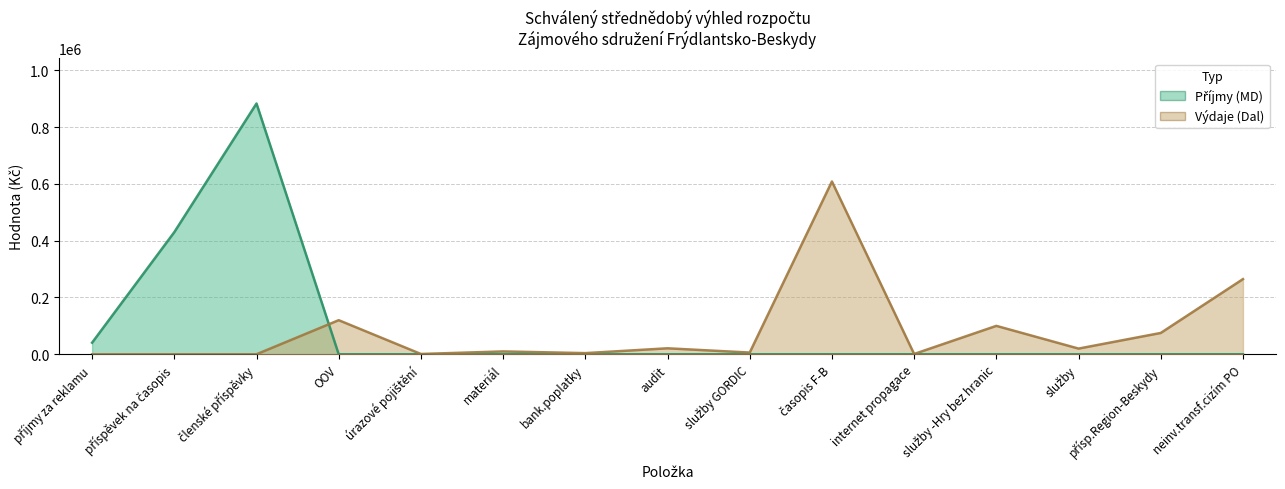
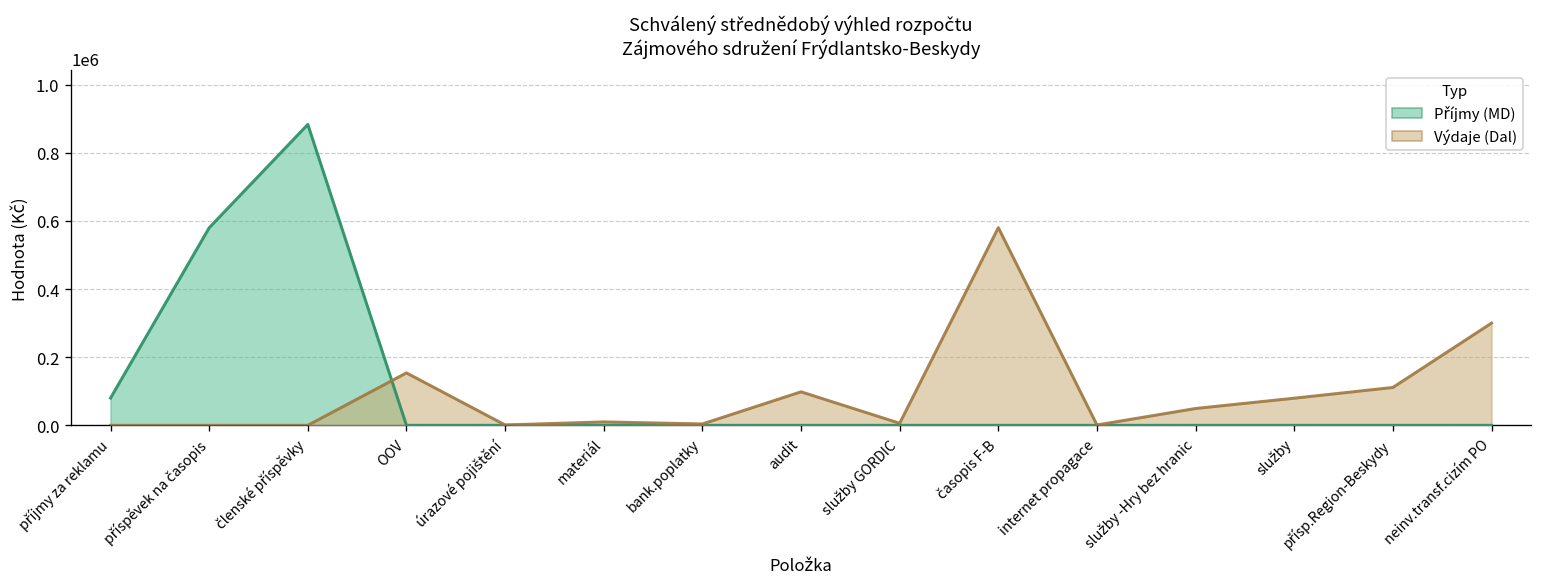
Příjmy (MD), příjmy za reklamu: 40000 -> 80000
Příjmy (MD), příspěvek na časopis: 430000 -> 580000
Výdaje (Dal), OOV: 120000 -> 150000
Výdaje (Dal), audit: 20000 -> 100000
Výdaje (Dal), časopis F-B: 610000 -> 580000
Výdaje (Dal), služby -Hry bez hranic: 100000 -> 50000
Výdaje (Dal), služby: 20000 -> 80000
Výdaje (Dal), přísp.Region-Beskydy: 80000 -> 110000
Výdaje (Dal), neinv.transf.cizím PO: 260000 -> 300000
